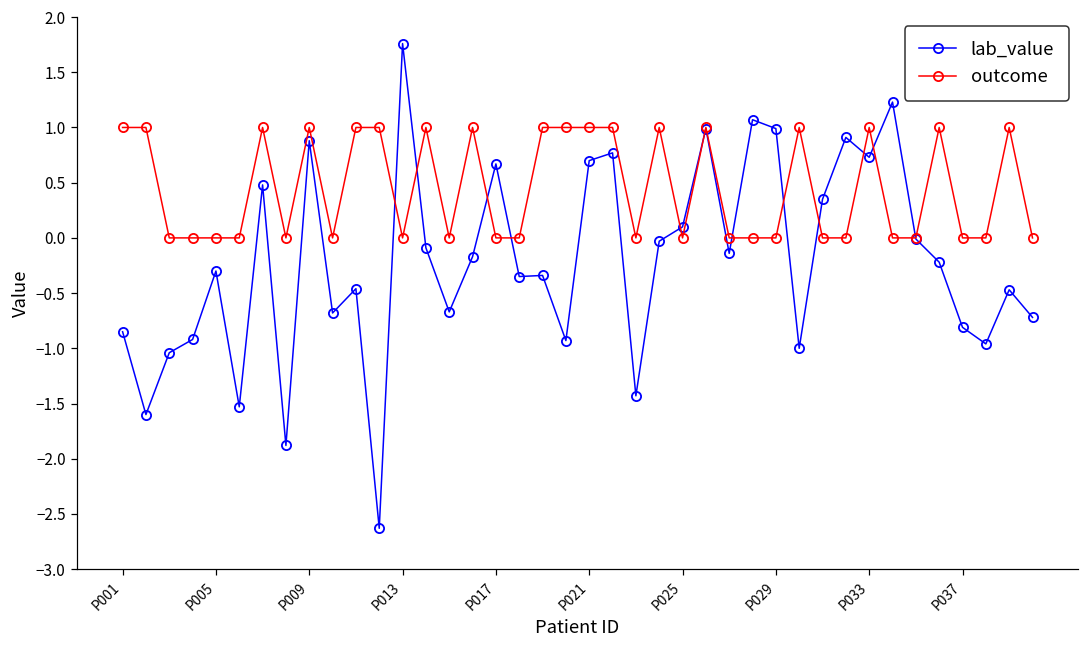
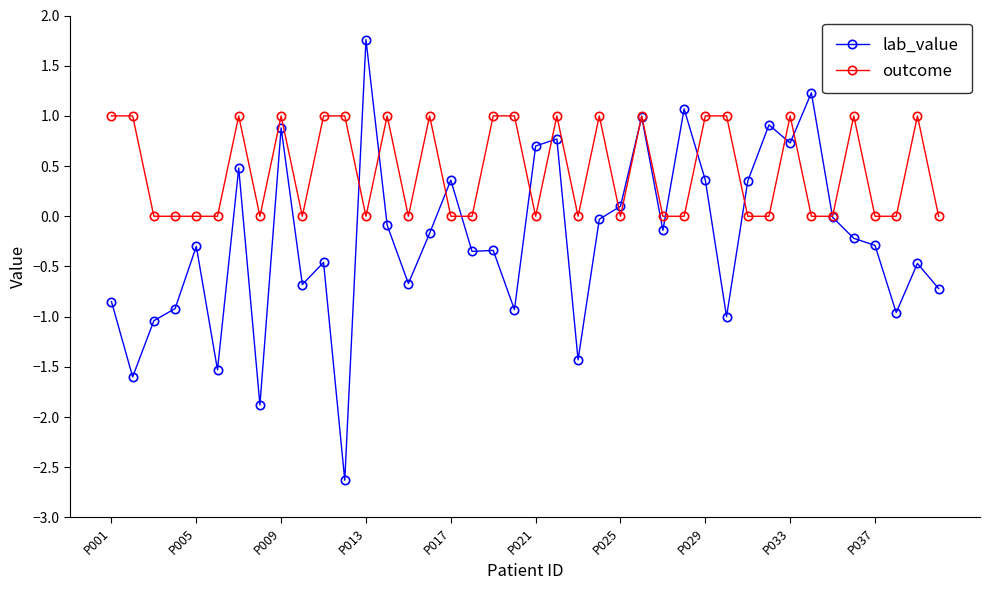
lab_value, P017: 0.67 -> 0.36
outcome, P021: 1 -> 0
lab_value, P029: 0.99 -> 0.36
outcome, P029: 0 -> 1
lab_value, P037: -0.81 -> -0.29
